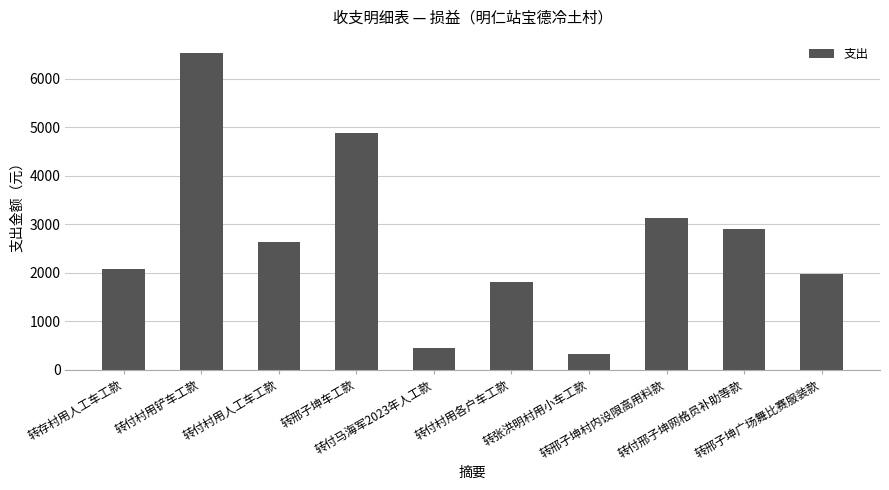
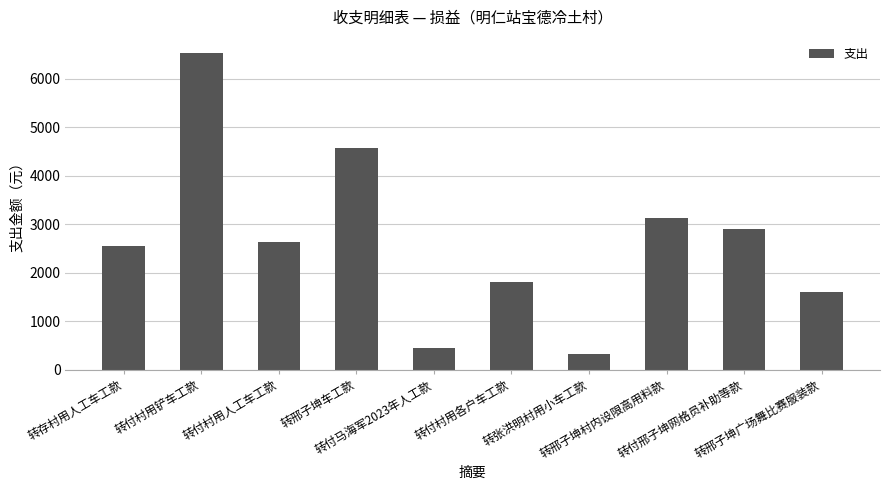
转存村用人工车工款: 2100 -> 2500
转邢子坤车工款: 4900 -> 4600
转邢子坤广场舞比赛服装款: 2000 -> 1600
